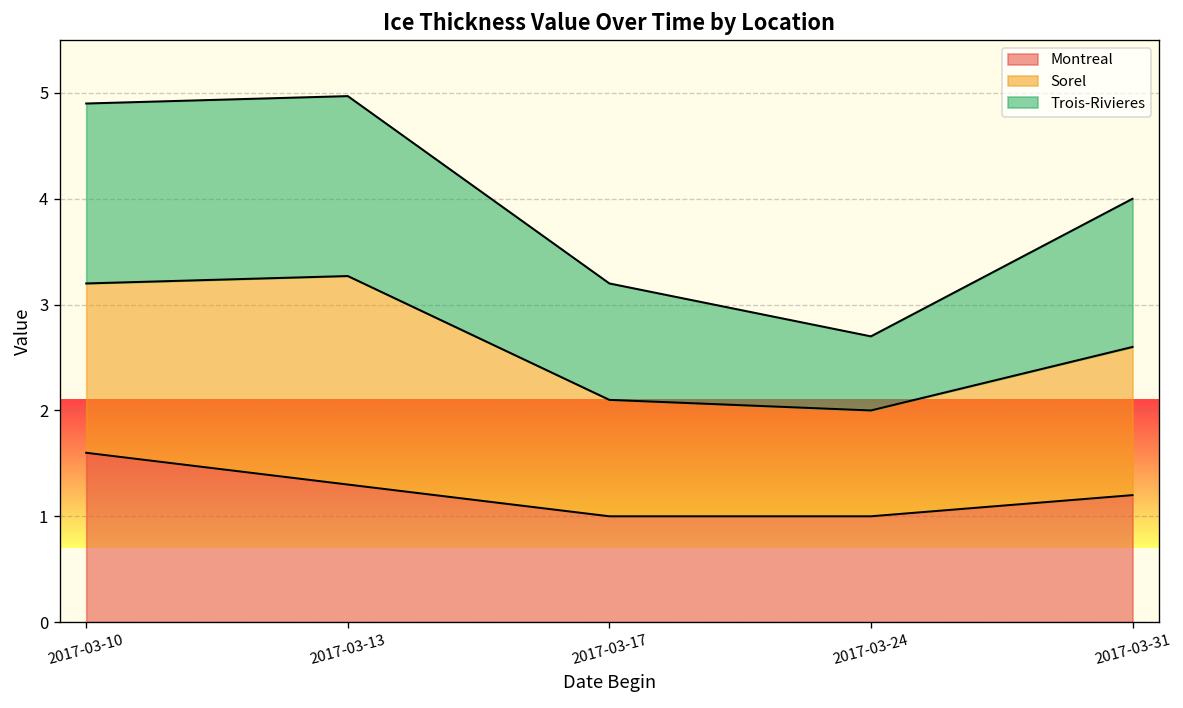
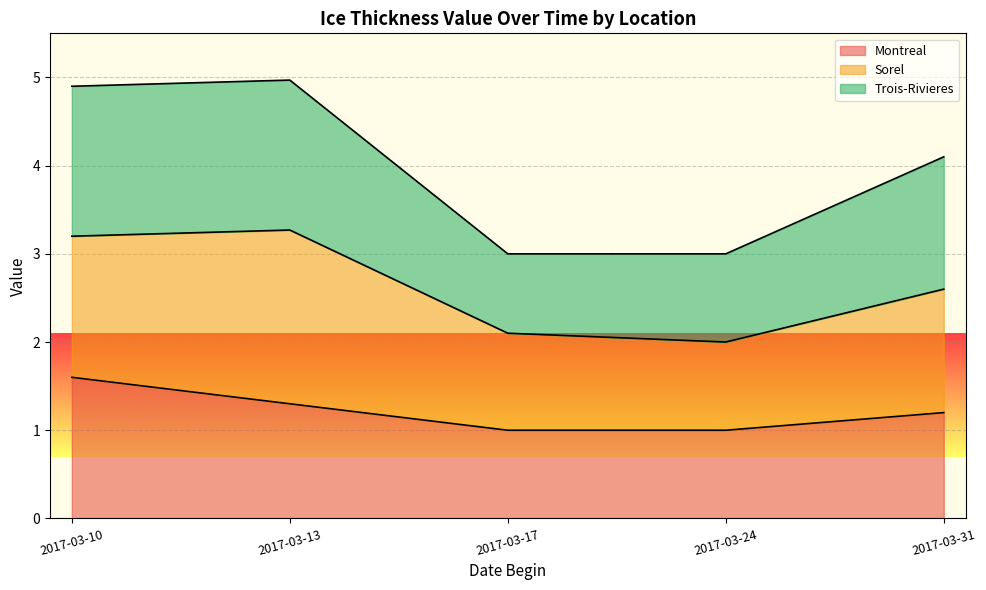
Trois-Rivieres, 2017-03-17: 1.1 -> 0.9
Trois-Rivieres, 2017-03-24: 0.7 -> 1.0
Trois-Rivieres, 2017-03-31: 1.4 -> 1.5
